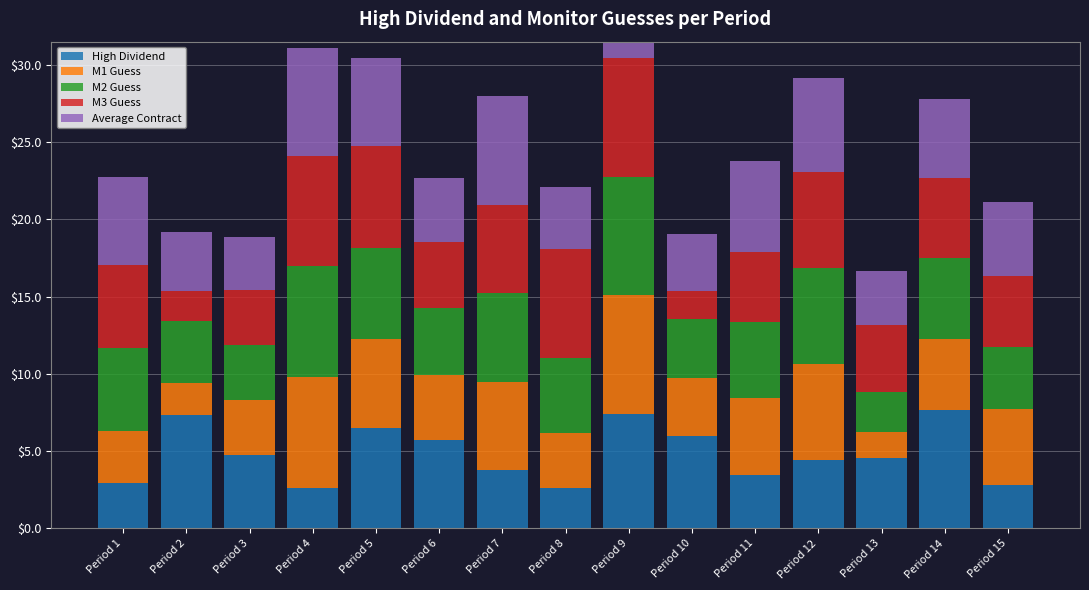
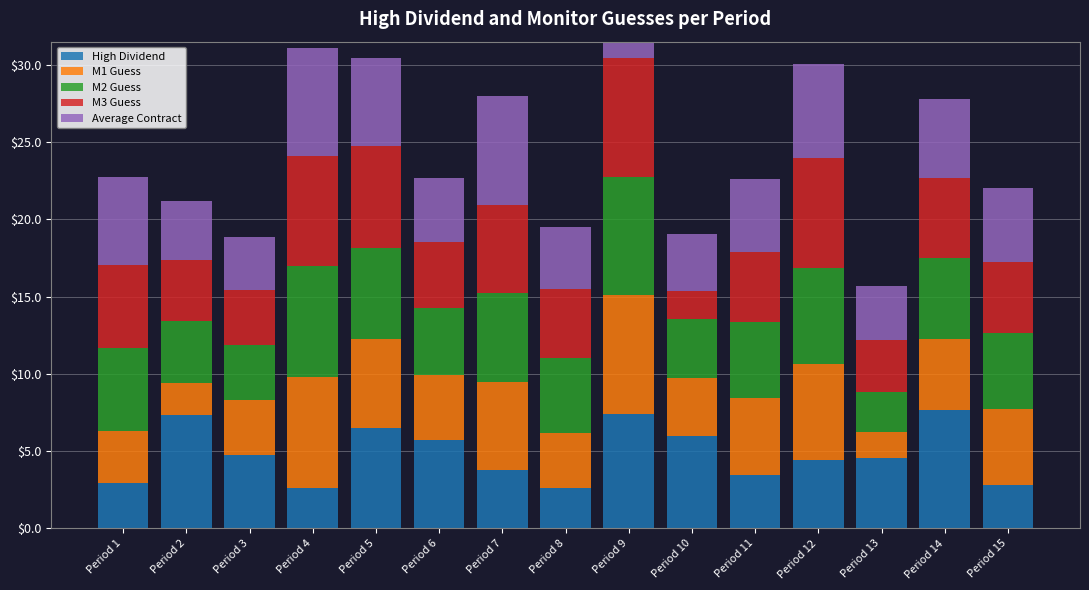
M3 Guess, Period 2: $1.9 -> $3.9
M3 Guess, Period 8: $7.1 -> $4.5
Average Contract, Period 11: $5.9 -> $4.7
M3 Guess, Period 12: $6.2 -> $7.1
M3 Guess, Period 13: $4.3 -> $3.4
M2 Guess, Period 15: $4.0 -> $4.9
